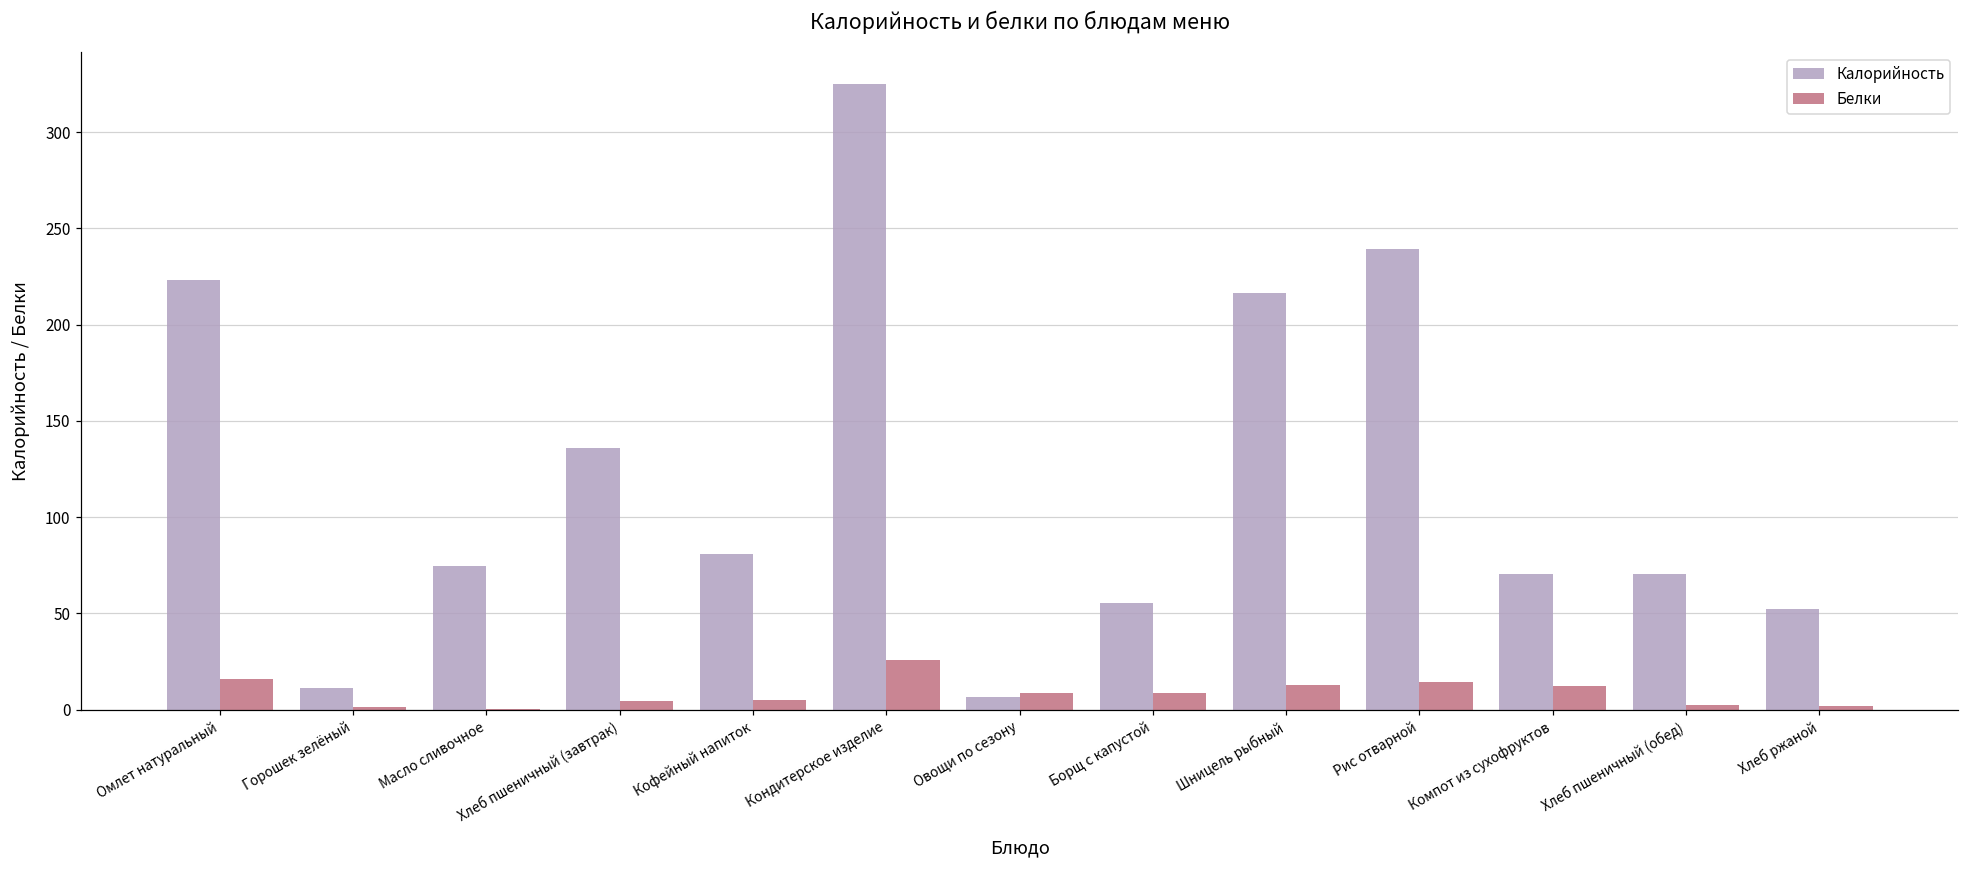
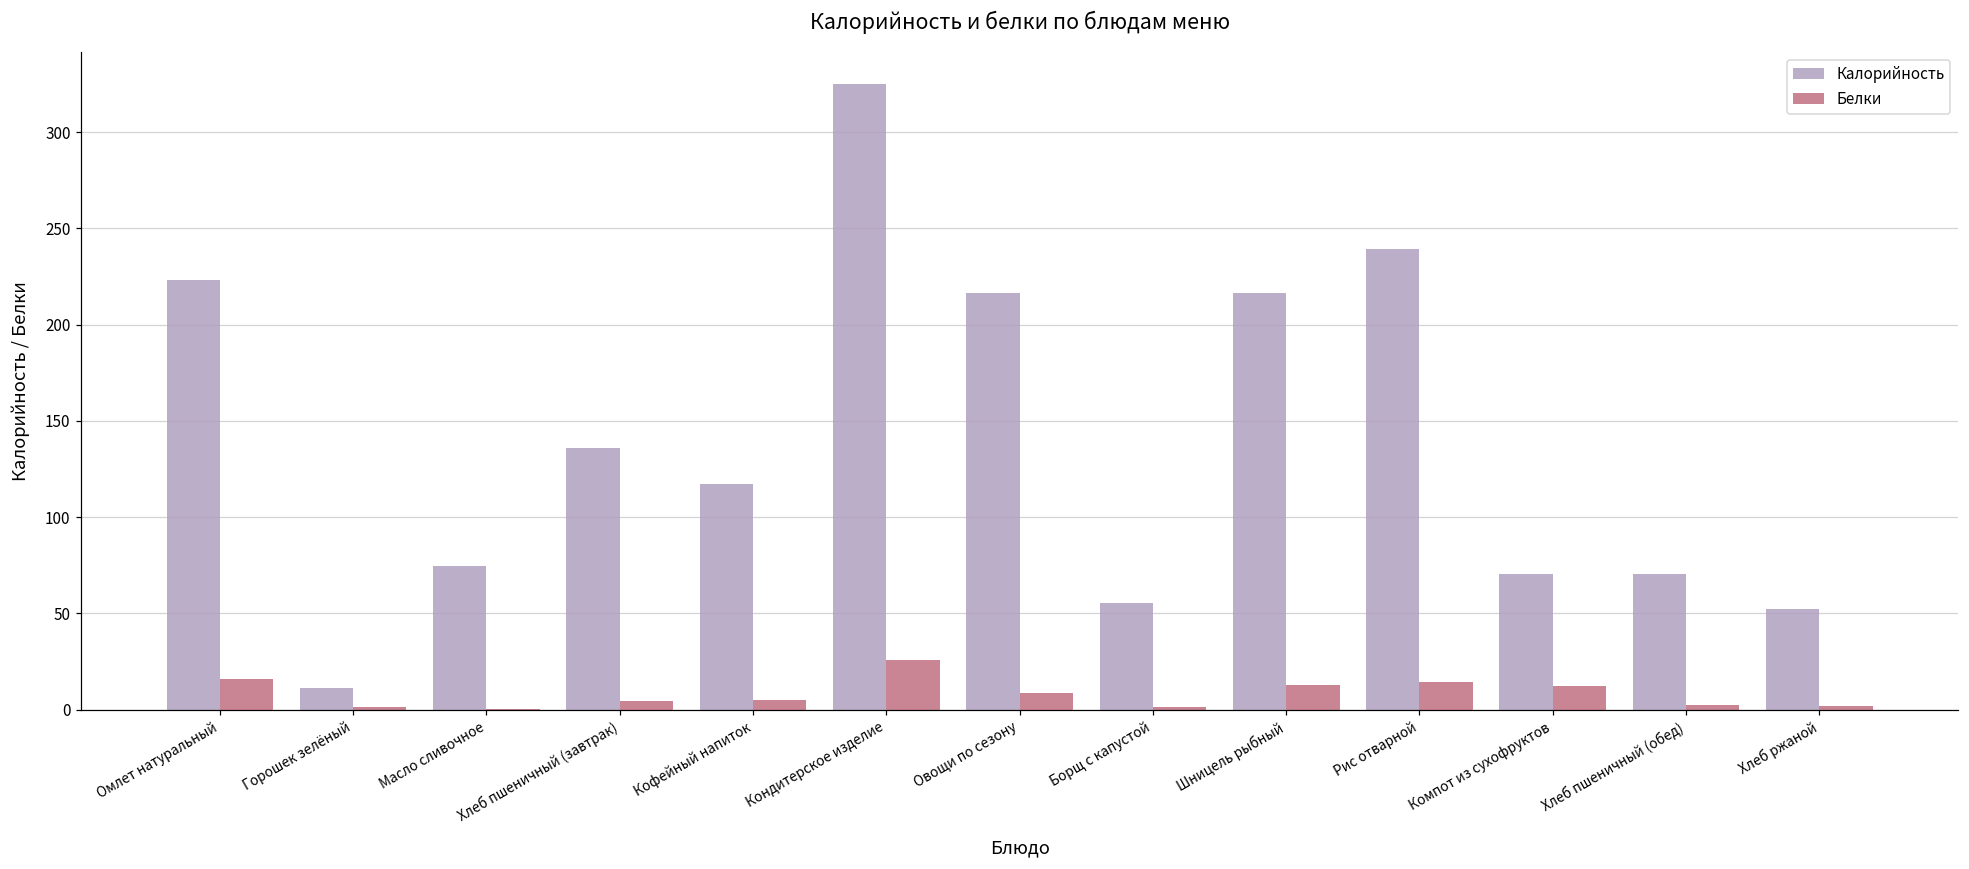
Калорийность, Кофейный напиток: 81 -> 117
Калорийность, Овощи по сезону: 7 -> 217
Белки, Борщ с капустой: 9 -> 1
